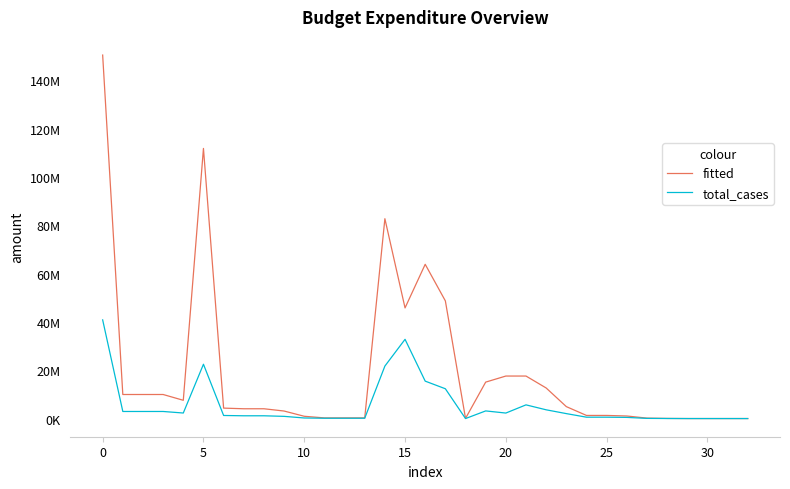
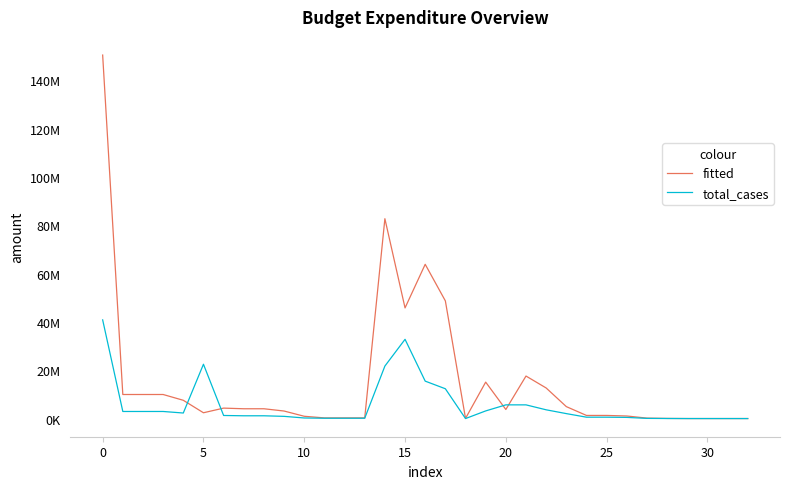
fitted, 5: 112000000 -> 2000000
fitted, 20: 18000000 -> 4000000
total_cases, 20: 2000000 -> 6000000
